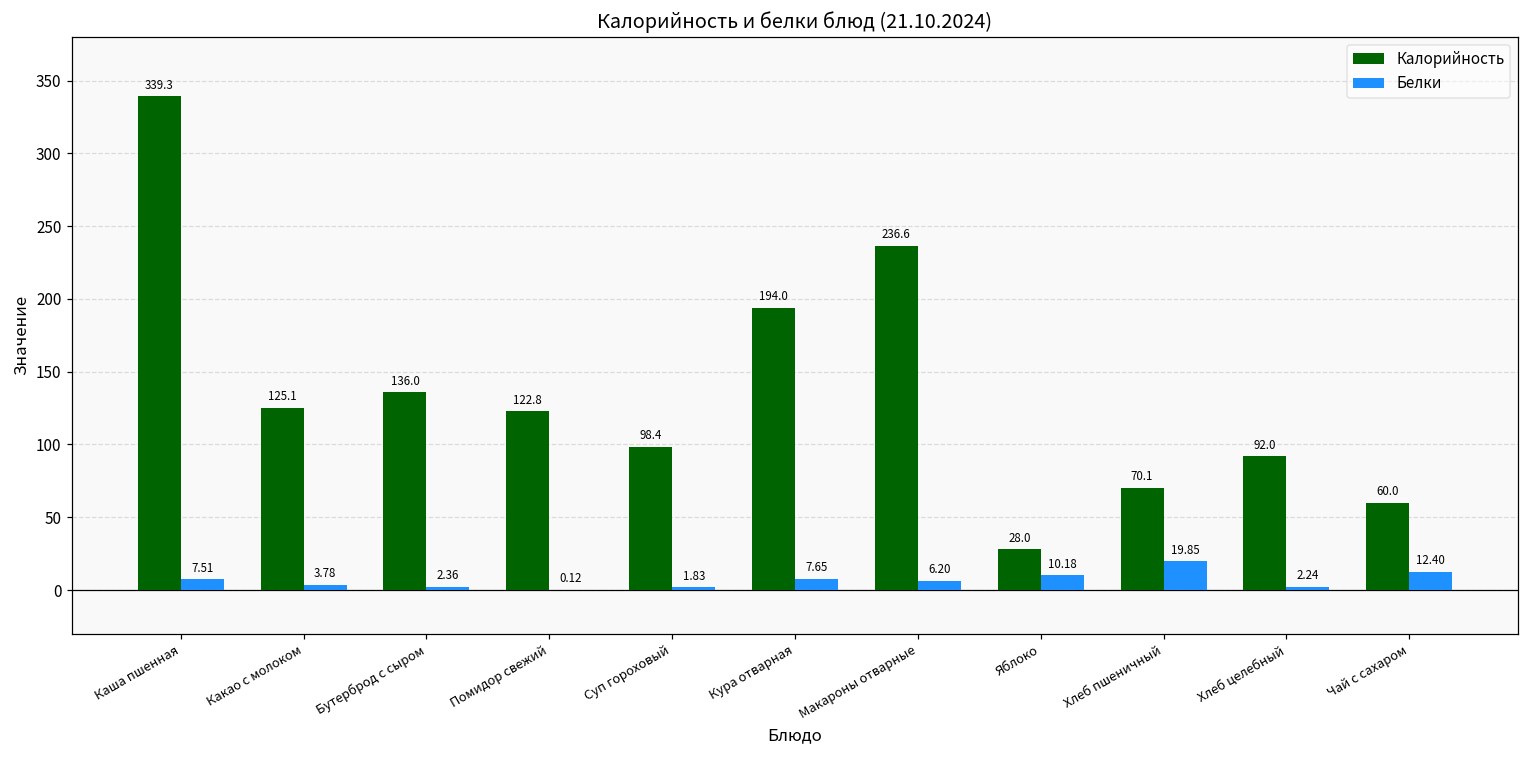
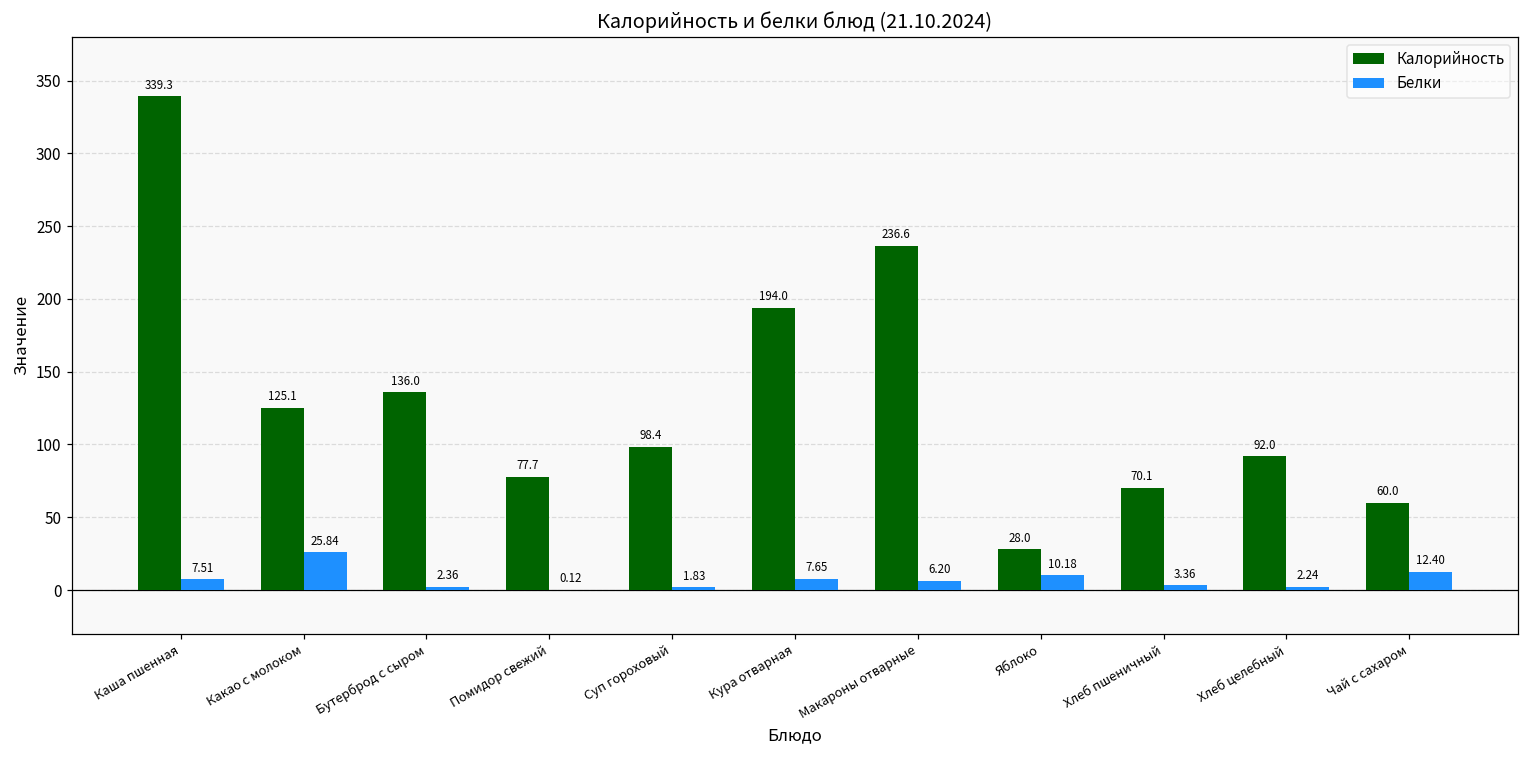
Белки, Какао с молоком: 3.78 -> 25.84
Калорийность, Помидор свежий: 122.8 -> 77.7
Белки, Хлеб пшеничный: 19.85 -> 3.36
